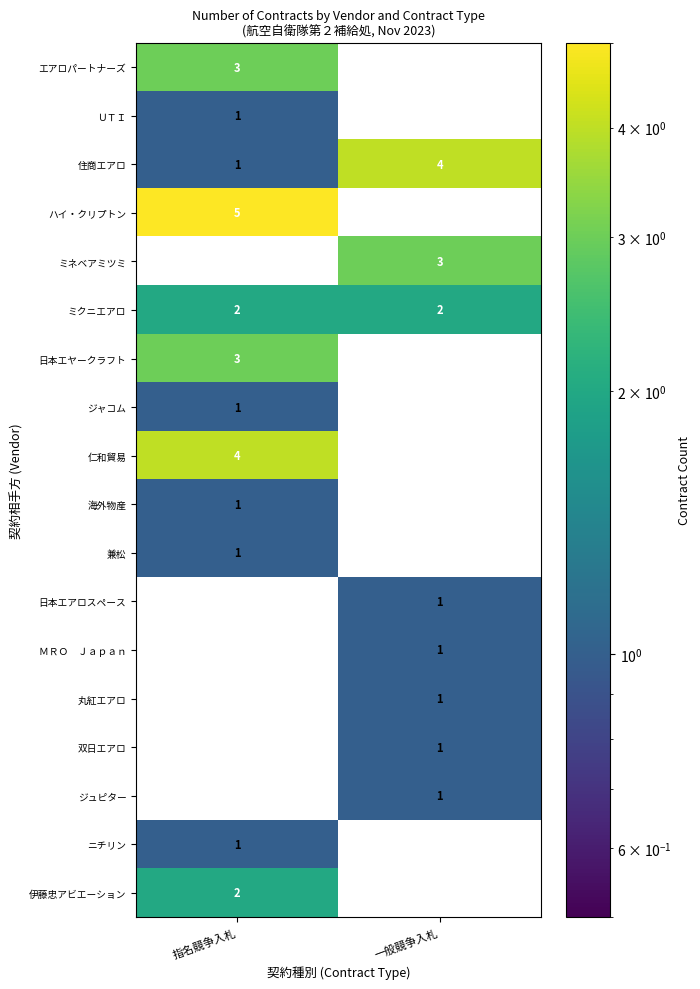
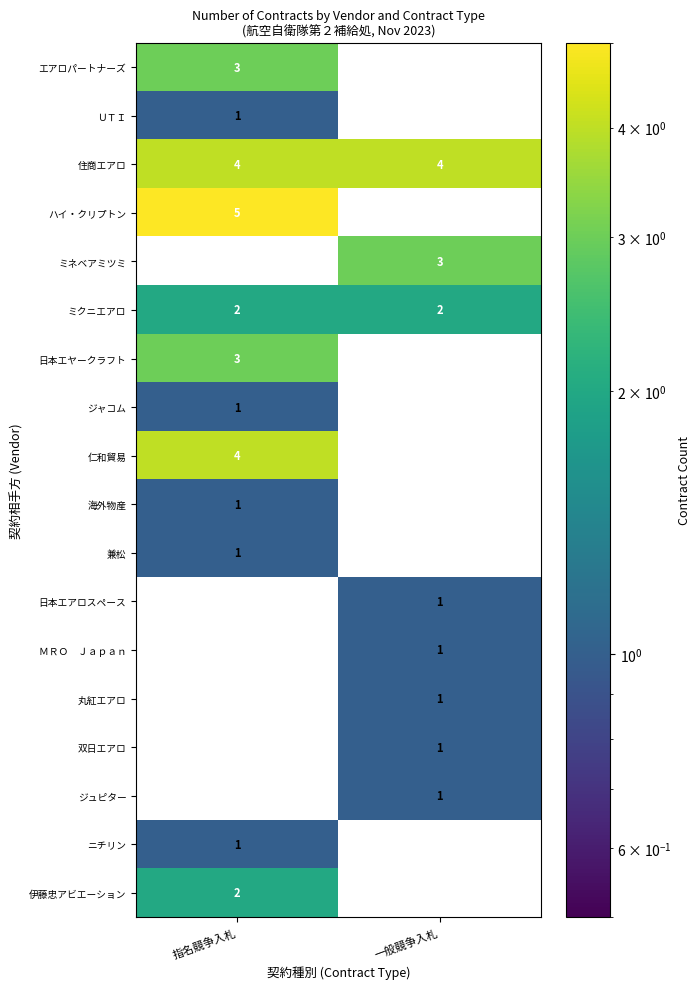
住商エアロ, 指名競争入札: 1 -> 4
